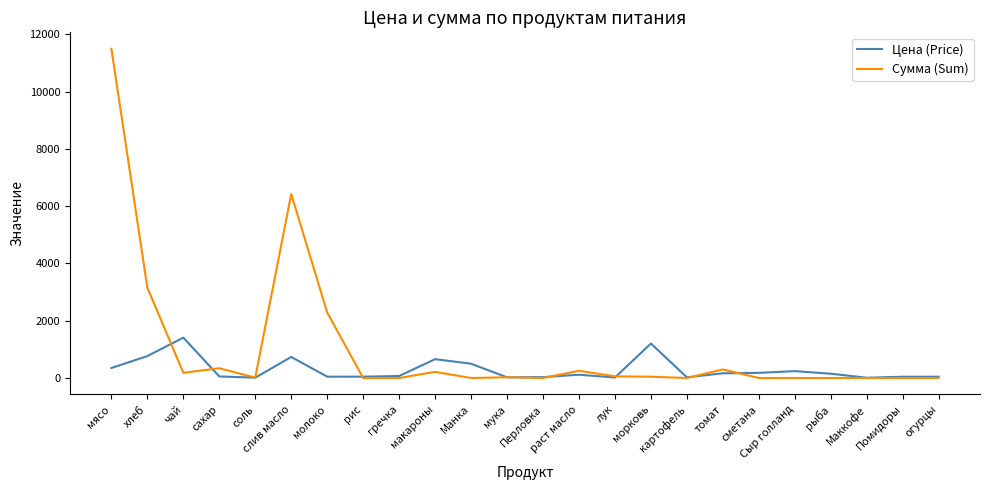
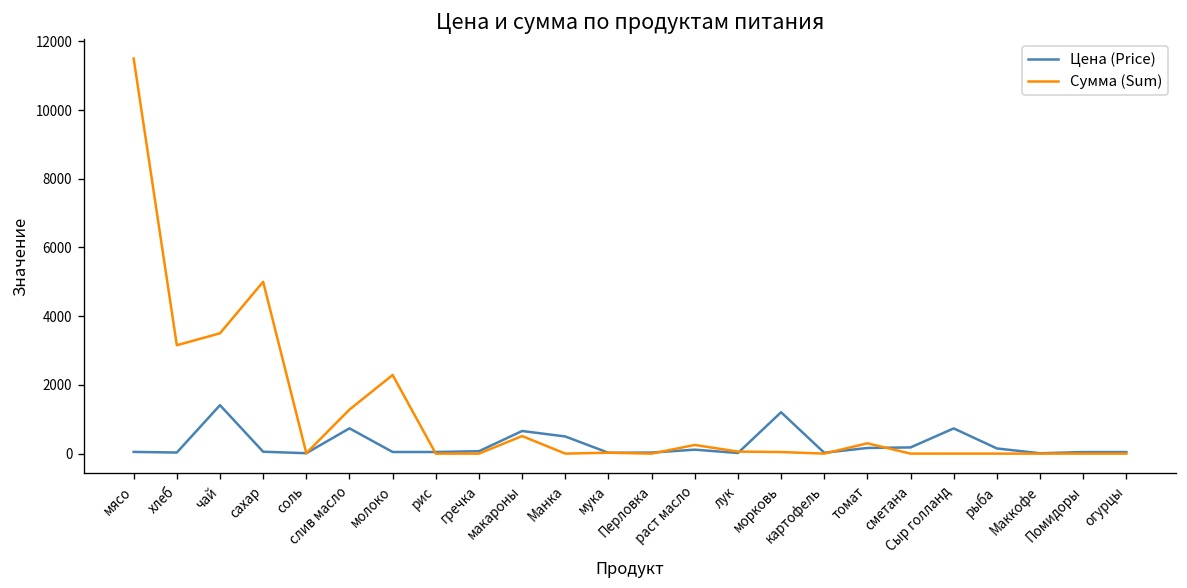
Цена (Price), мясо: 400 -> 100
Цена (Price), хлеб: 800 -> 0
Сумма (Sum), чай: 200 -> 3500
Сумма (Sum), сахар: 300 -> 5000
Сумма (Sum), слив масло: 6400 -> 1300
Сумма (Sum), макароны: 200 -> 500
Цена (Price), Сыр голланд: 200 -> 700
